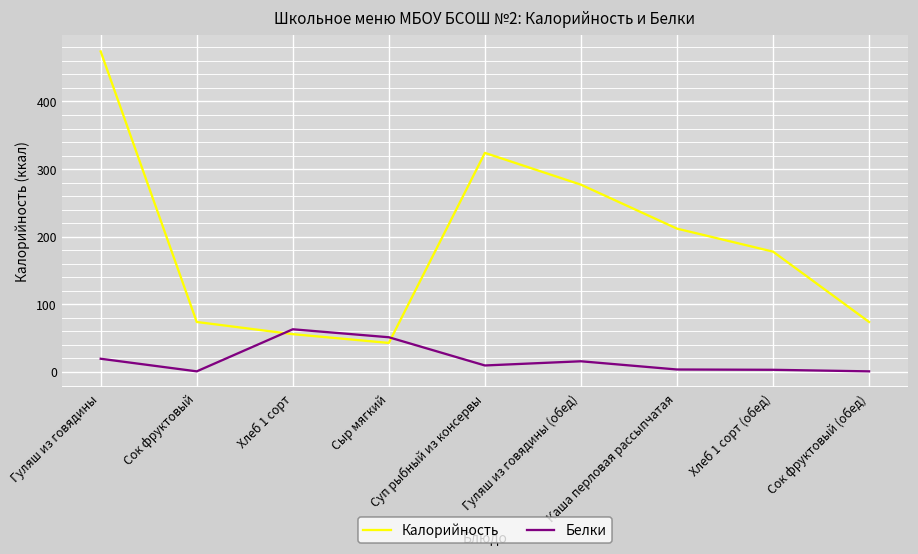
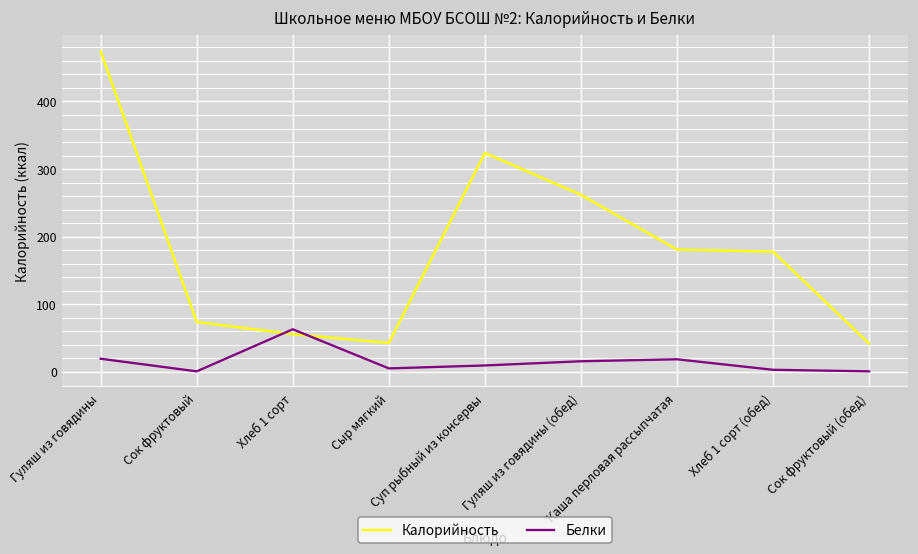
Белки, Сыр мягкий: 50 -> 10
Калорийность, Гуляш из говядины (обед): 280 -> 260
Калорийность, Каша перловая рассыпчатая: 210 -> 180
Белки, Каша перловая рассыпчатая: 0 -> 20
Калорийность, Сок фруктовый (обед): 70 -> 40
